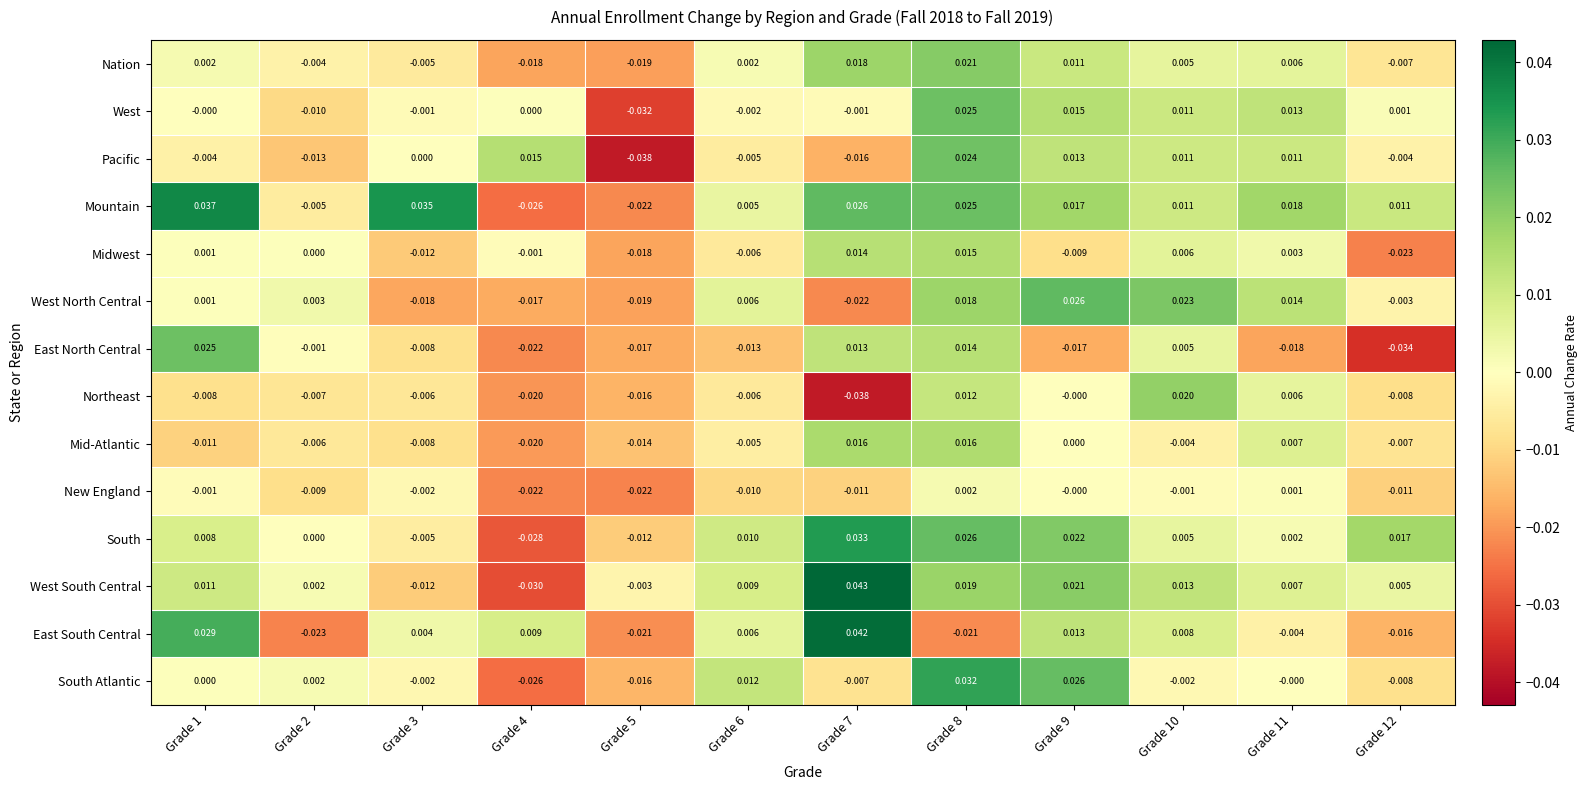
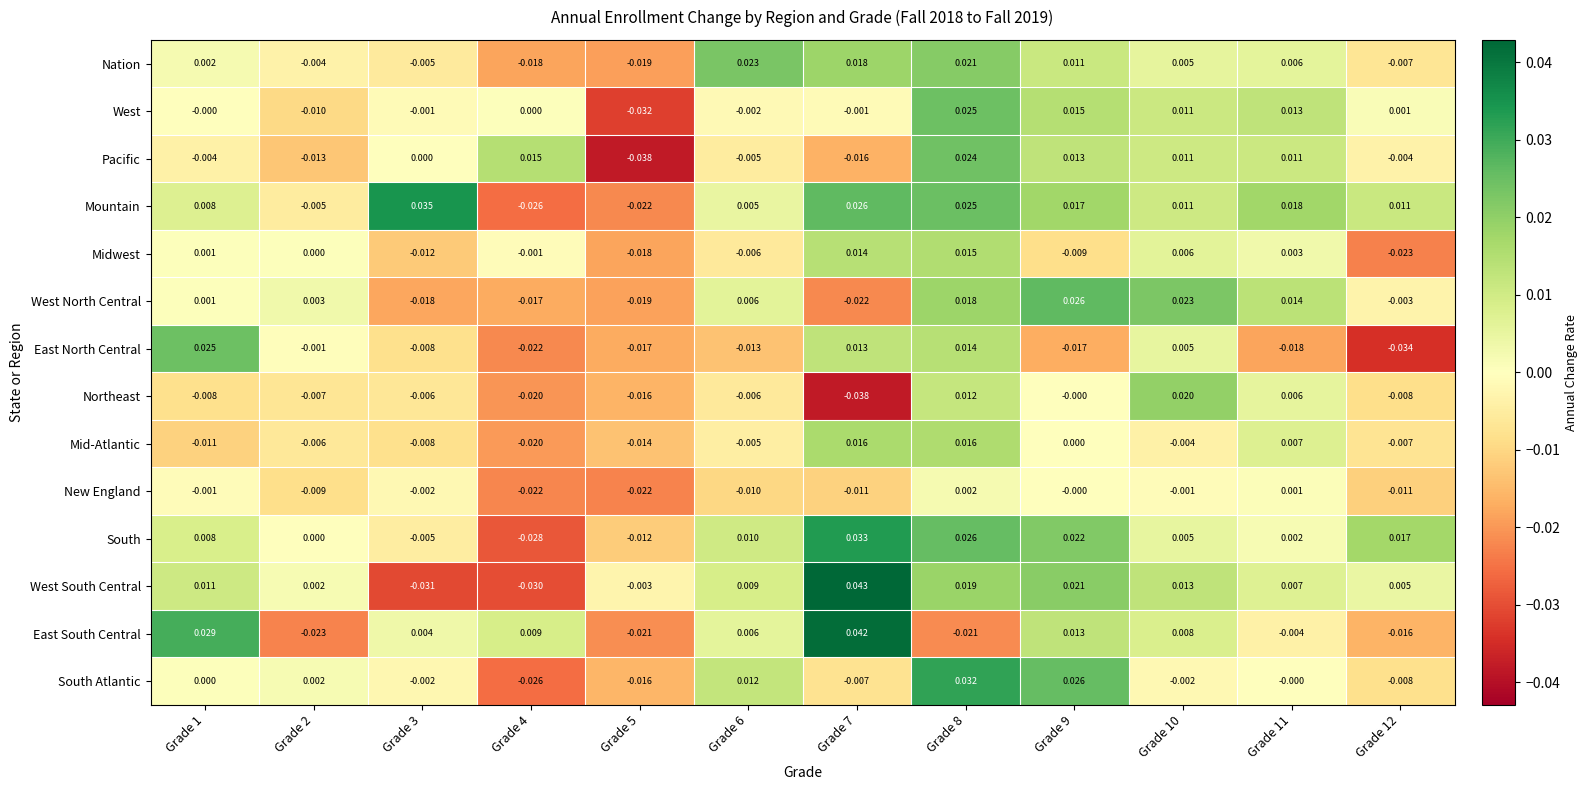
Nation, Grade 6: 0.002 -> 0.023
Mountain, Grade 1: 0.037 -> 0.008
West South Central, Grade 3: -0.012 -> -0.031
